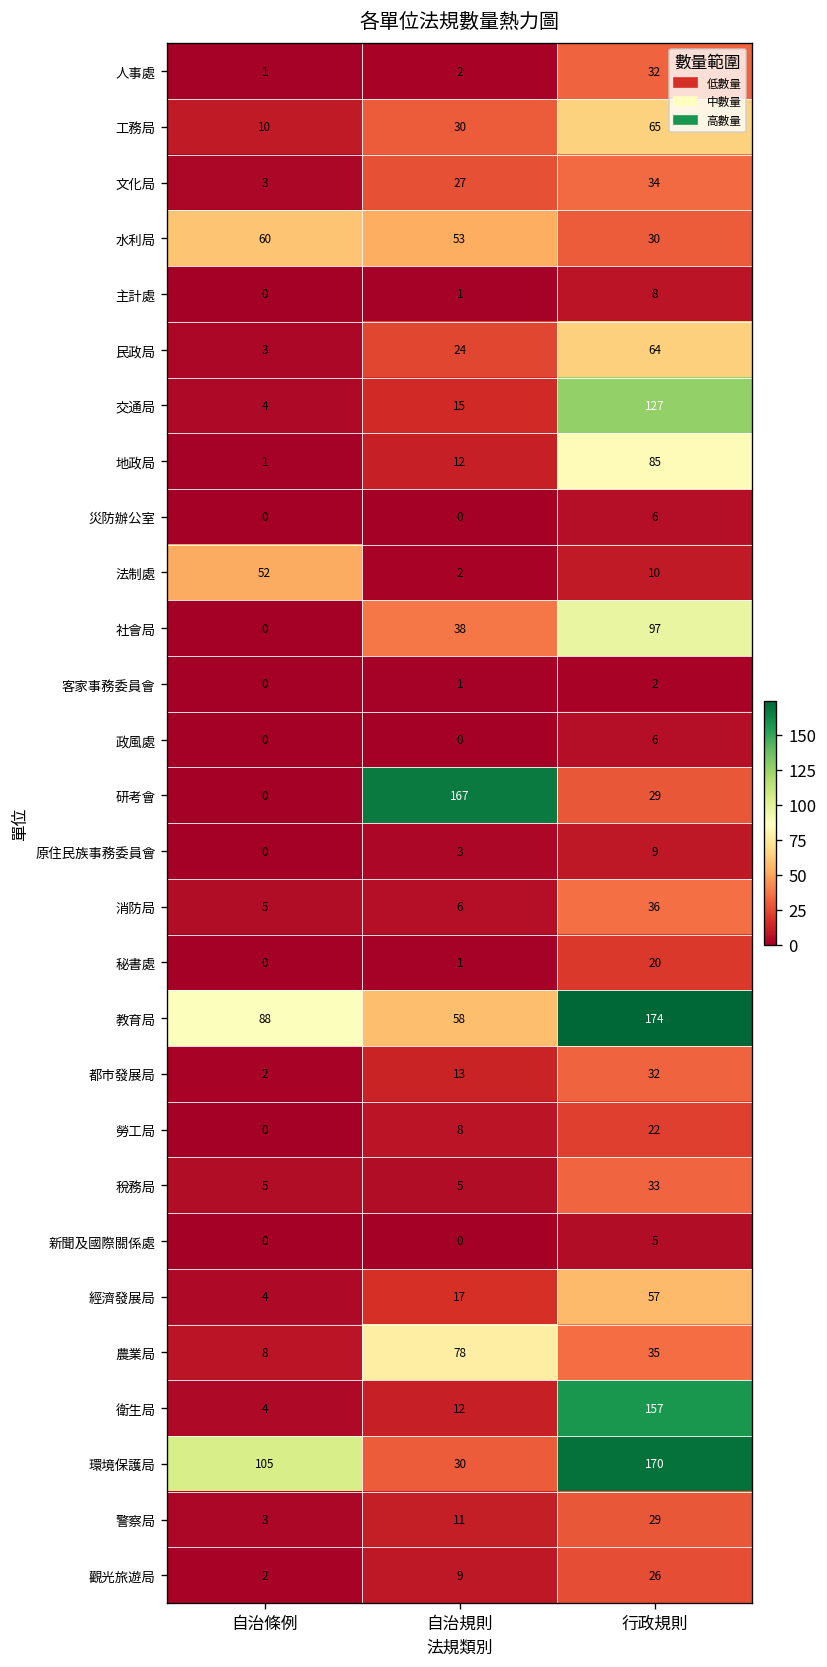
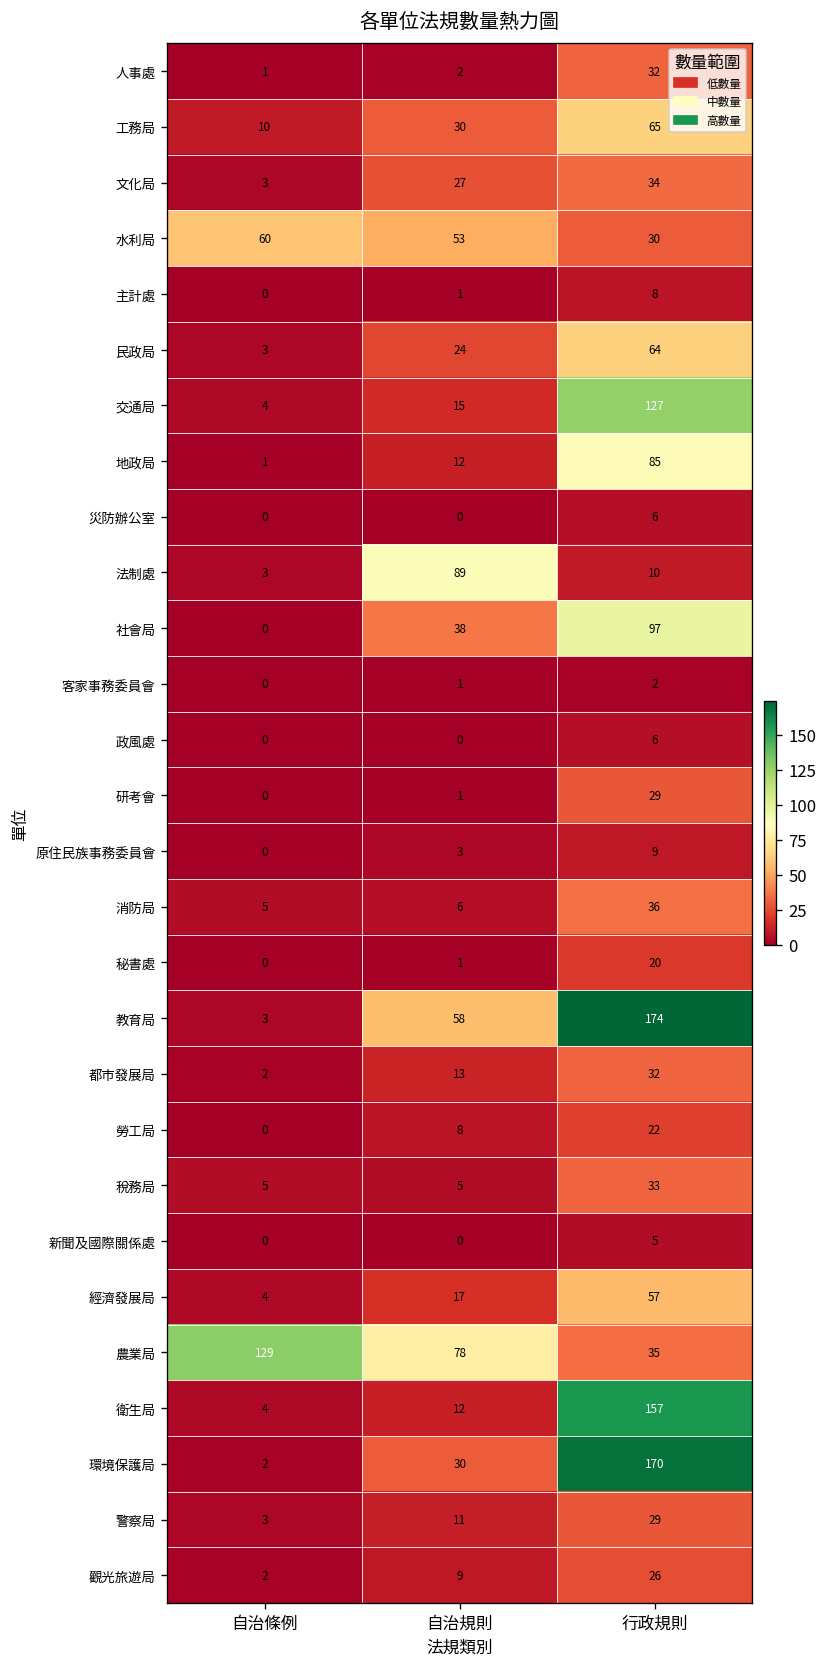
法制處, 自治條例: 52 -> 3
法制處, 自治規則: 2 -> 89
研考會, 自治規則: 167 -> 1
教育局, 自治條例: 88 -> 3
農業局, 自治條例: 8 -> 129
環境保護局, 自治條例: 105 -> 2
